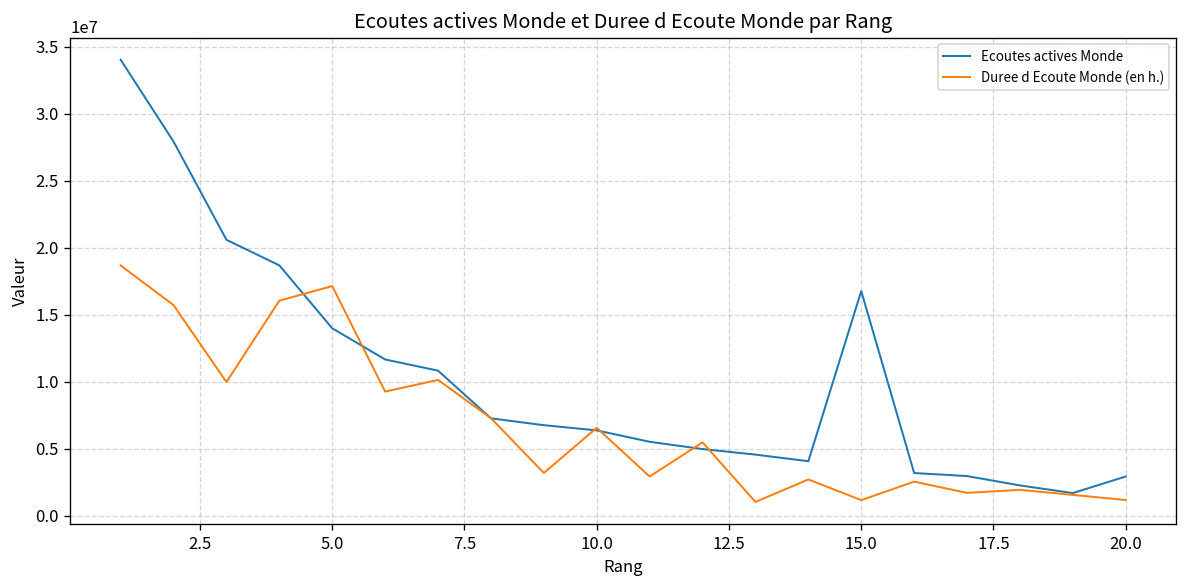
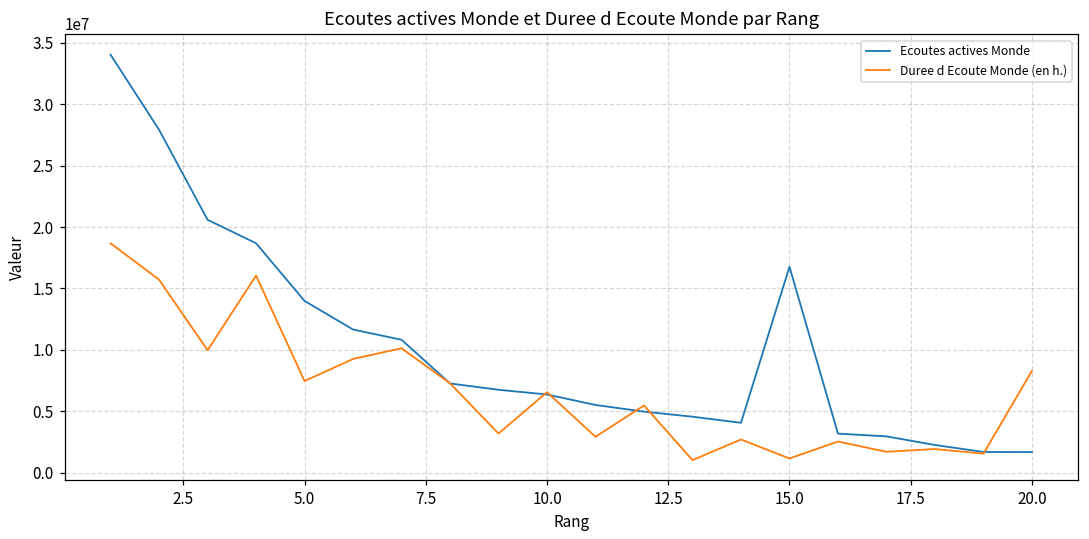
Duree d Ecoute Monde (en h.), 5.0: 17100000 -> 7500000
Ecoutes actives Monde, 20.0: 2900000 -> 1700000
Duree d Ecoute Monde (en h.), 20.0: 1200000 -> 8300000
